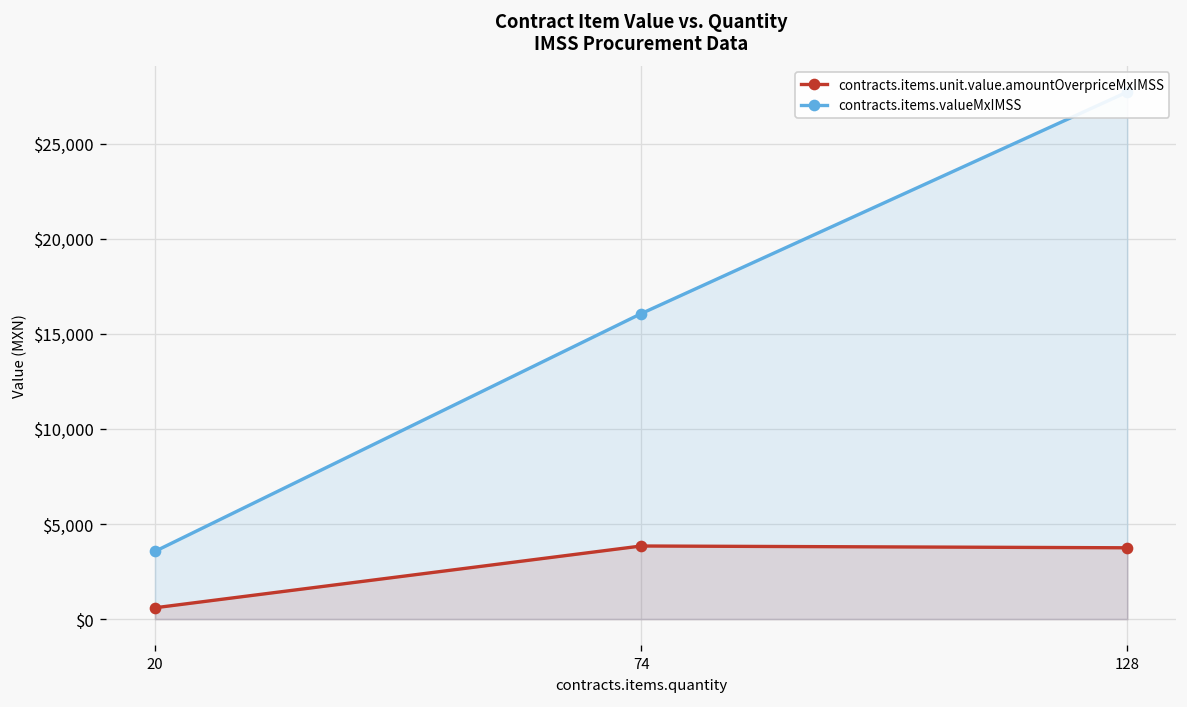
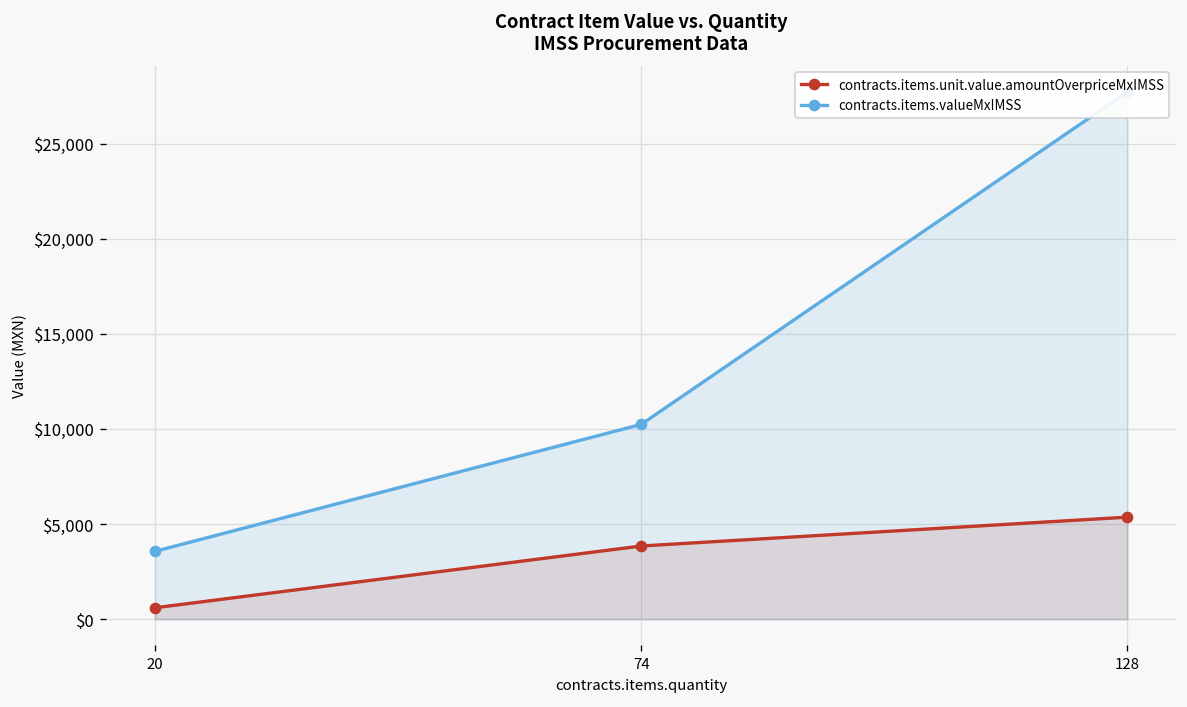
contracts.items.valueMxIMSS, 74: $16,100 -> $10,200
contracts.items.unit.value.amountOverpriceMxIMSS, 128: $3,700 -> $5,400
